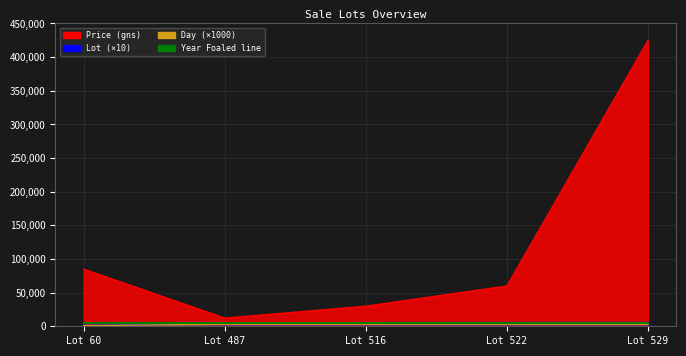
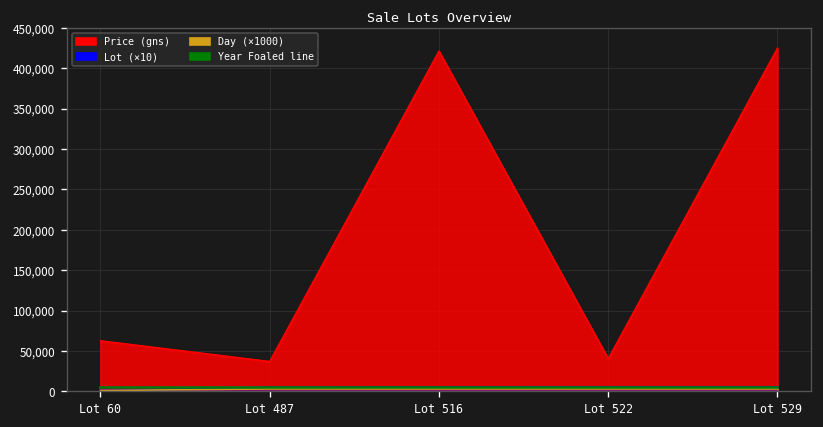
Price (gns), Lot 60: 90,000 -> 60,000
Price (gns), Lot 487: 10,000 -> 40,000
Price (gns), Lot 516: 30,000 -> 420,000
Price (gns), Lot 522: 60,000 -> 40,000
